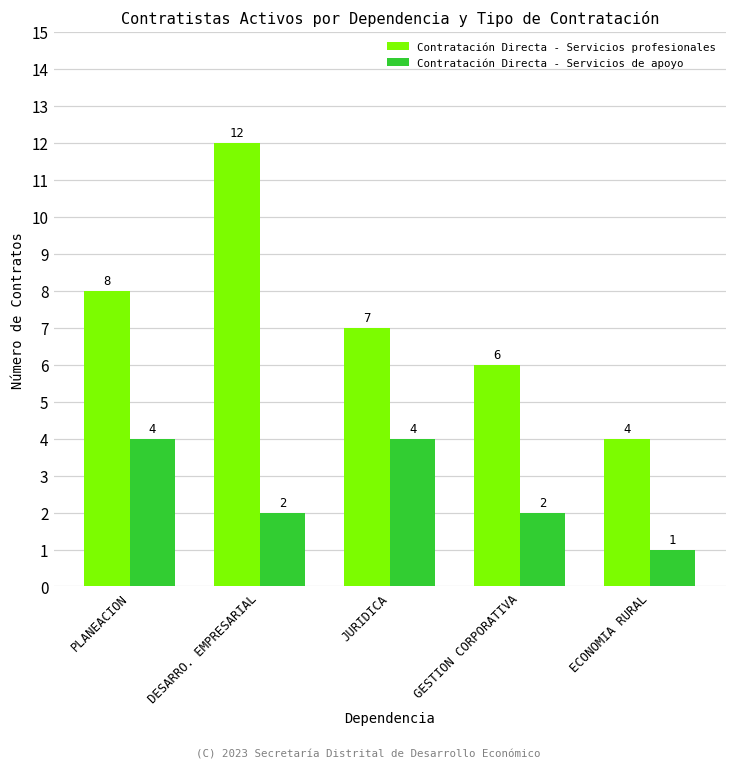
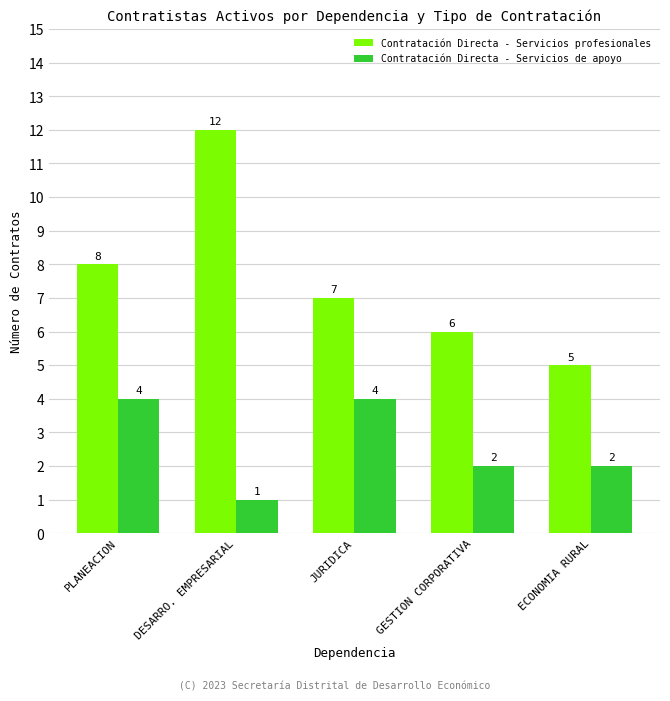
Contratación Directa - Servicios de apoyo, DESARRO. EMPRESARIAL: 2 -> 1
Contratación Directa - Servicios profesionales, ECONOMIA RURAL: 4 -> 5
Contratación Directa - Servicios de apoyo, ECONOMIA RURAL: 1 -> 2
